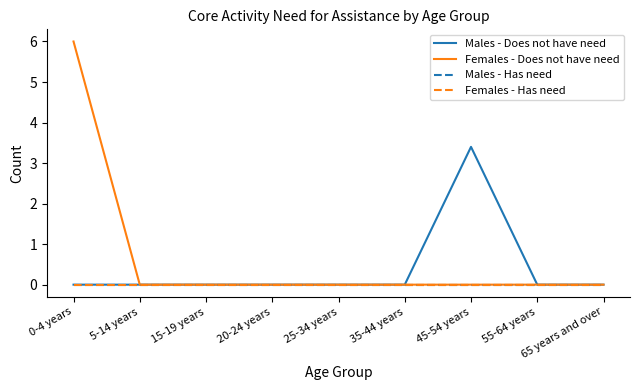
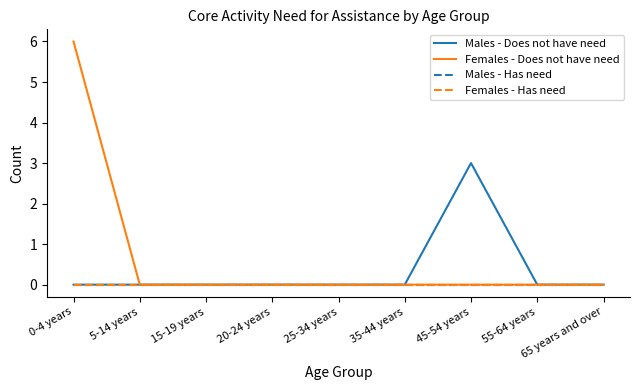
Males - Does not have need, 45-54 years: 3.4 -> 3.0
